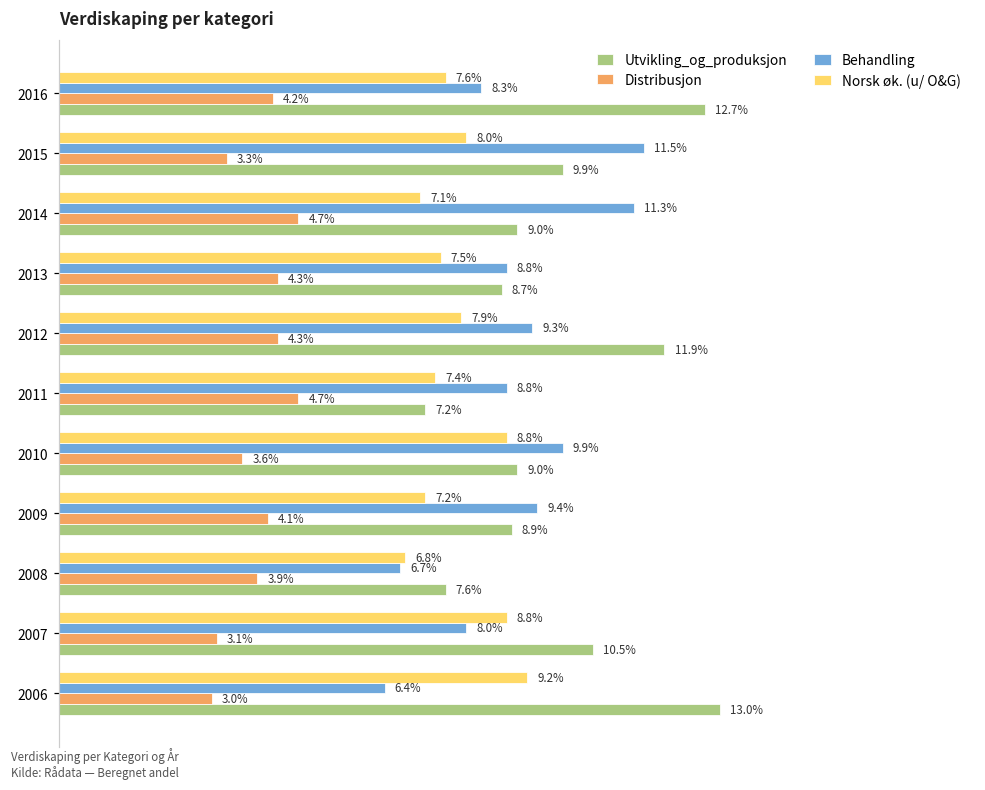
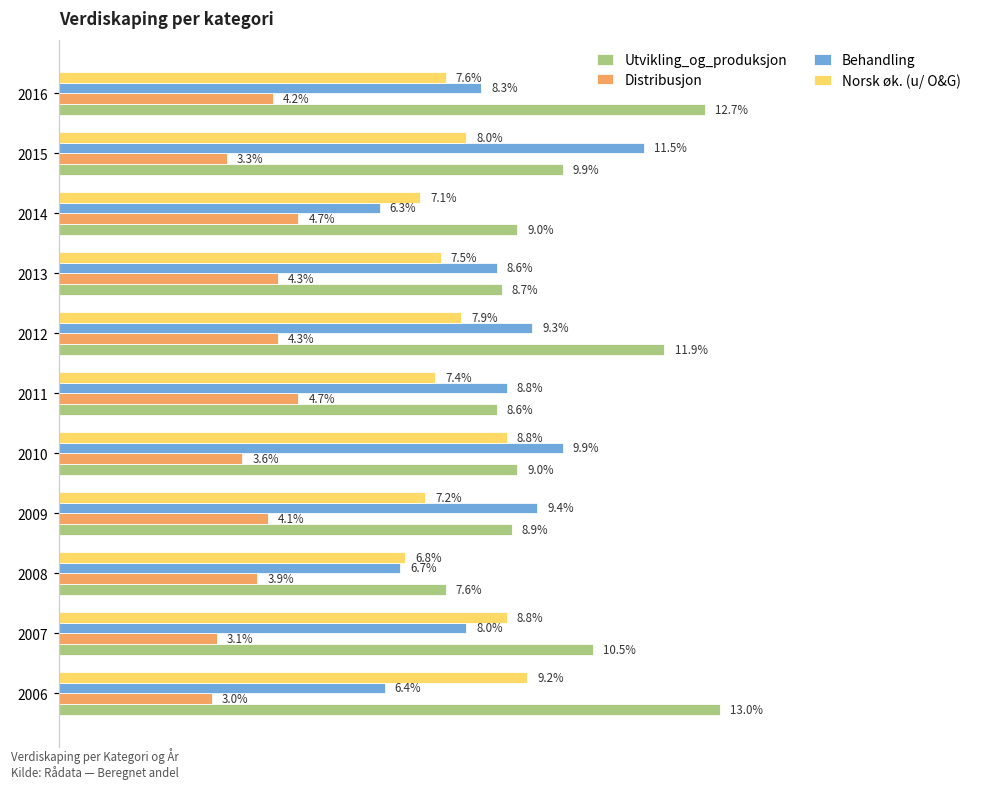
Behandling, 2014: 11.3% -> 6.3%
Behandling, 2013: 8.8% -> 8.6%
Utvikling_og_produksjon, 2011: 7.2% -> 8.6%
